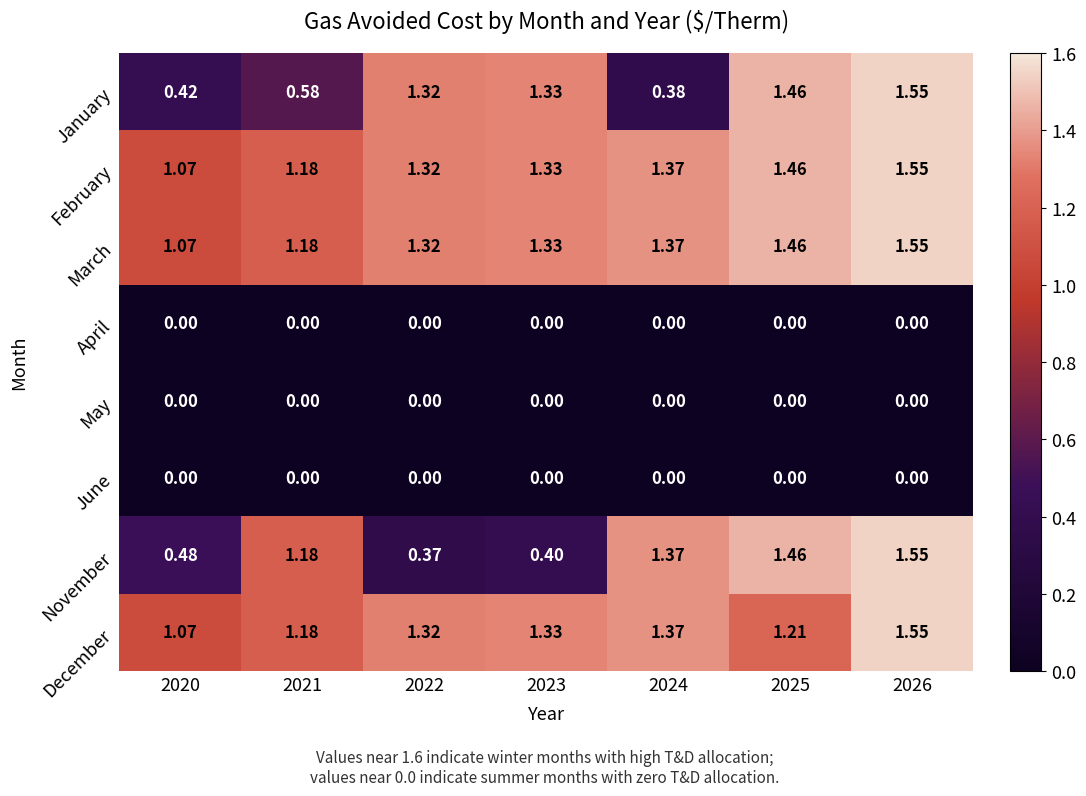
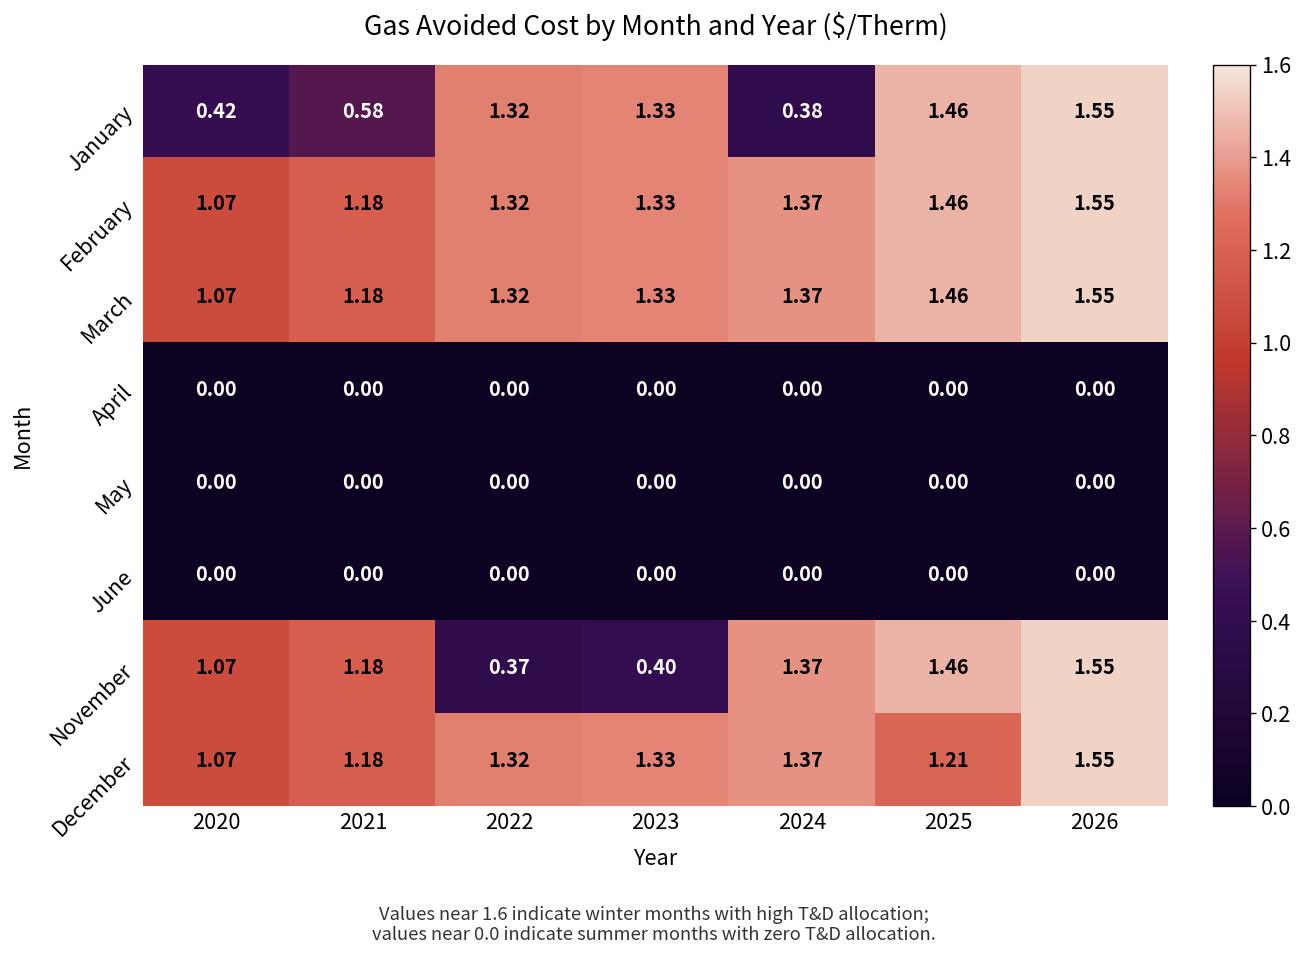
November, 2020: 0.48 -> 1.07
